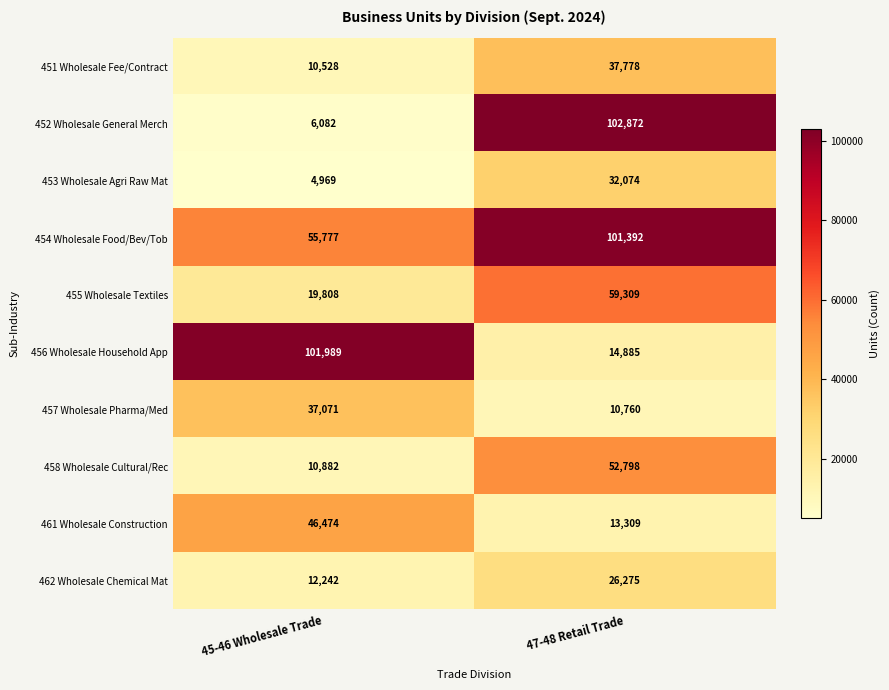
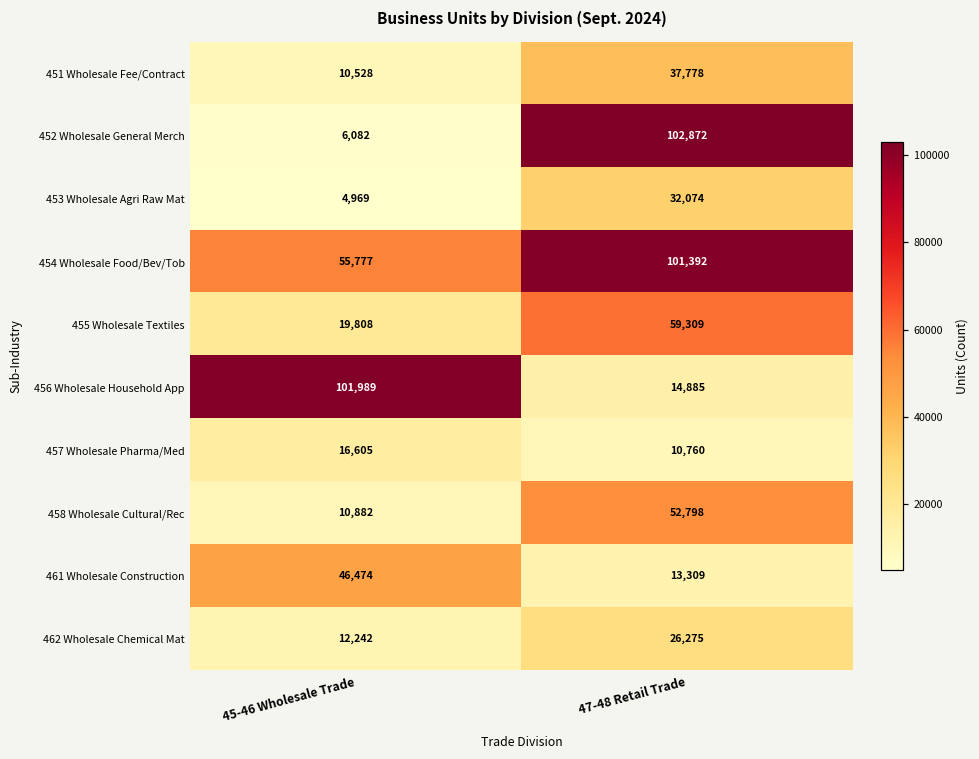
457 Wholesale Pharma/Med, 45-46 Wholesale Trade: 37,071 -> 16,605
